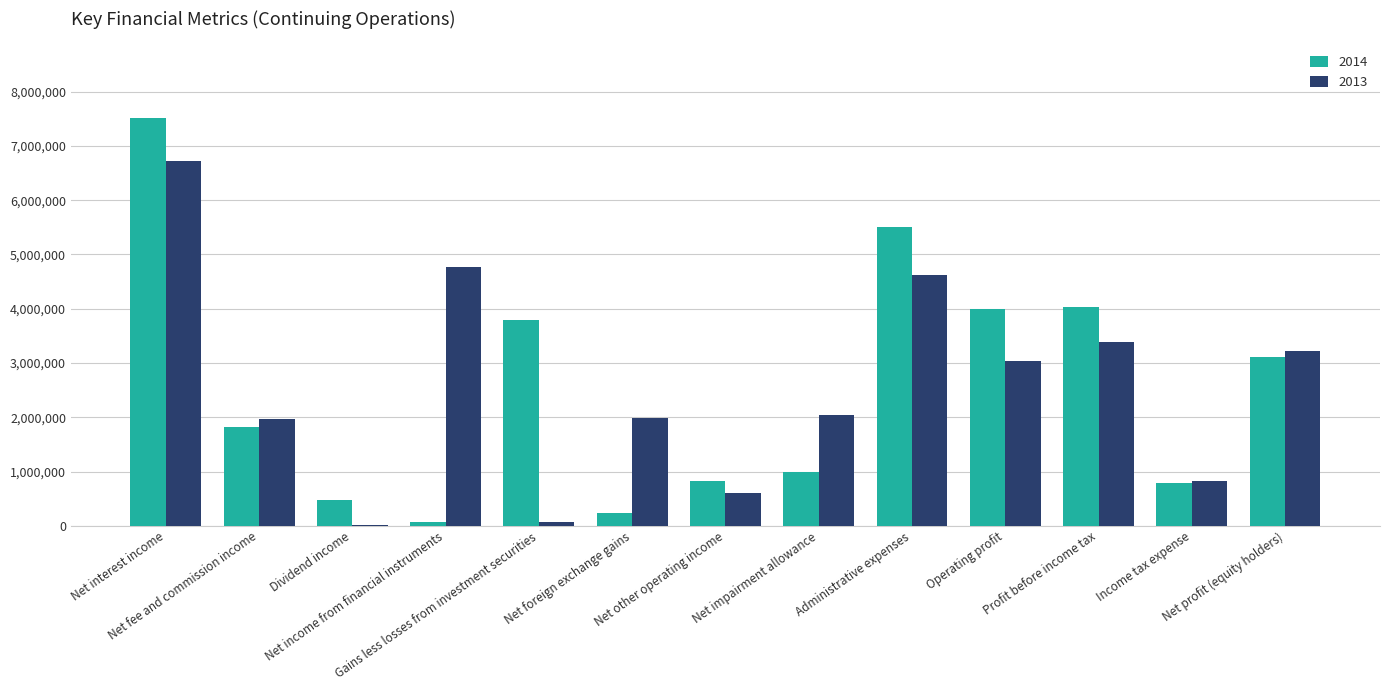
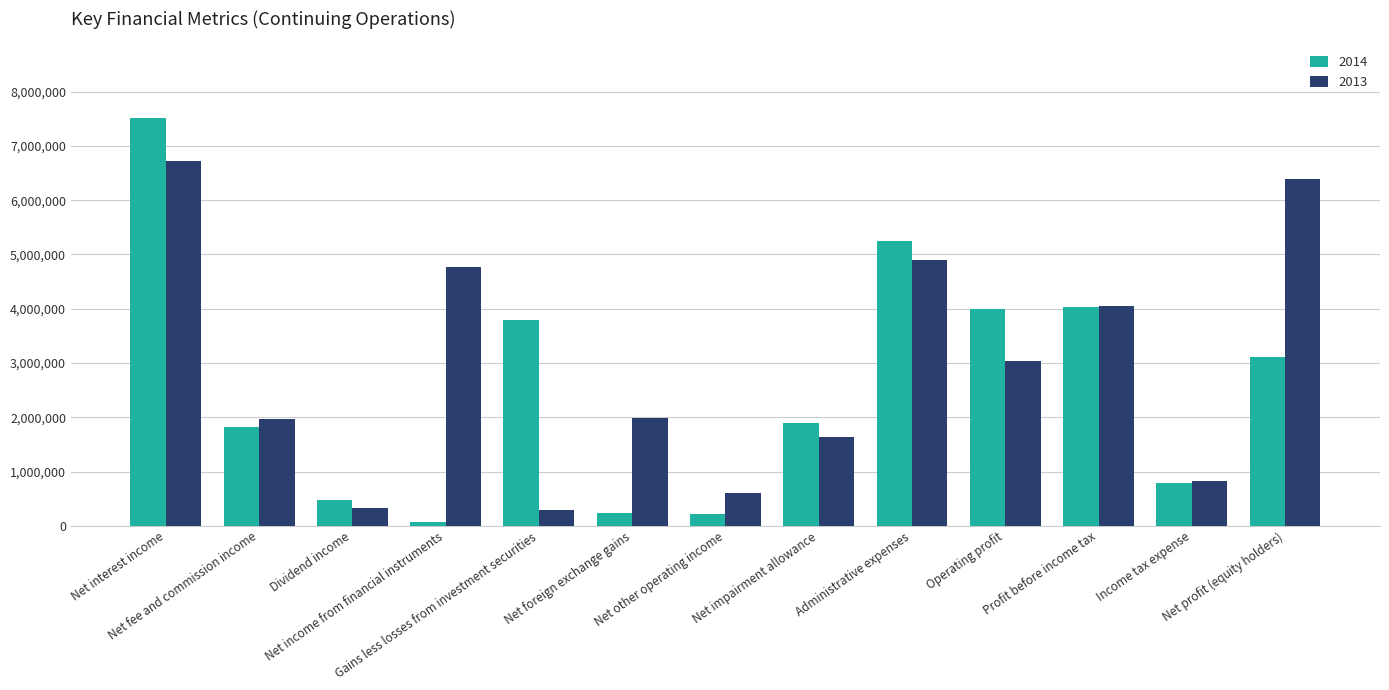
2013, Dividend income: 0 -> 300,000
2013, Gains less losses from investment securities: 100,000 -> 300,000
2014, Net other operating income: 800,000 -> 200,000
2014, Net impairment allowance: 1,000,000 -> 1,900,000
2013, Net impairment allowance: 2,000,000 -> 1,600,000
2014, Administrative expenses: 5,500,000 -> 5,200,000
2013, Administrative expenses: 4,600,000 -> 4,900,000
2013, Profit before income tax: 3,400,000 -> 4,000,000
2013, Net profit (equity holders): 3,200,000 -> 6,400,000
